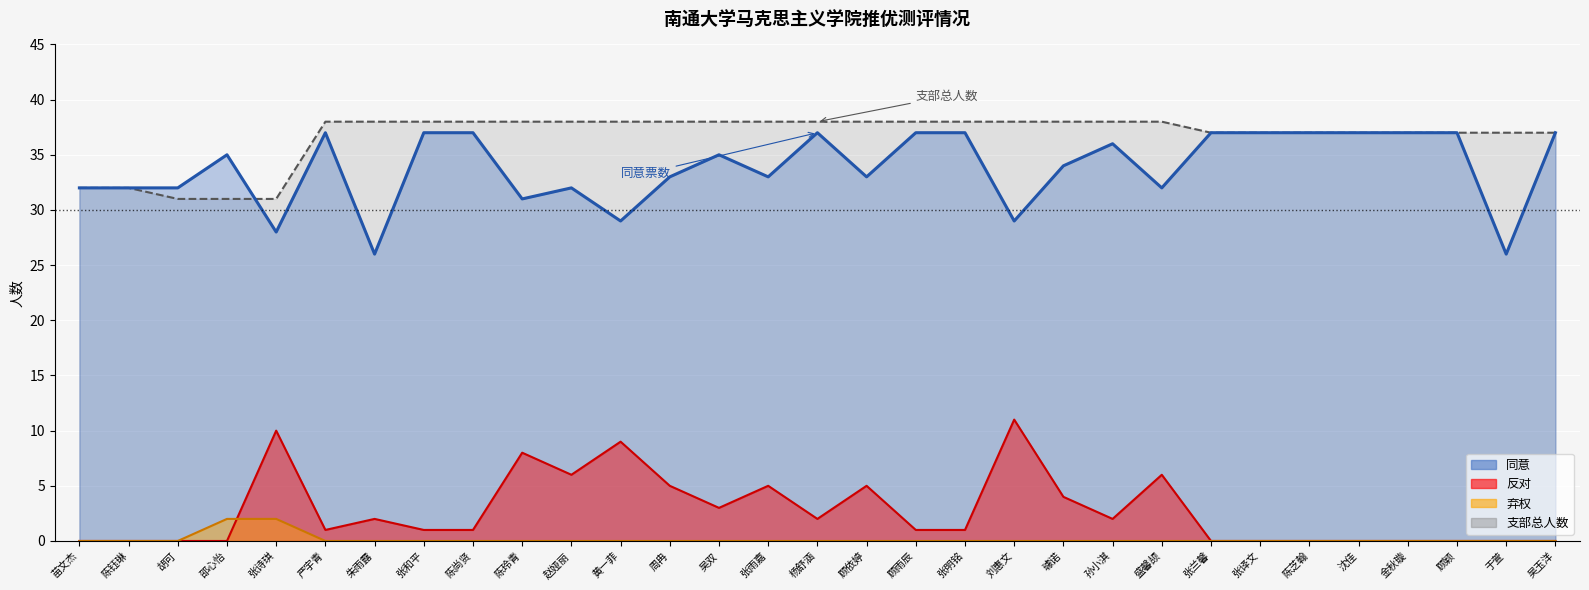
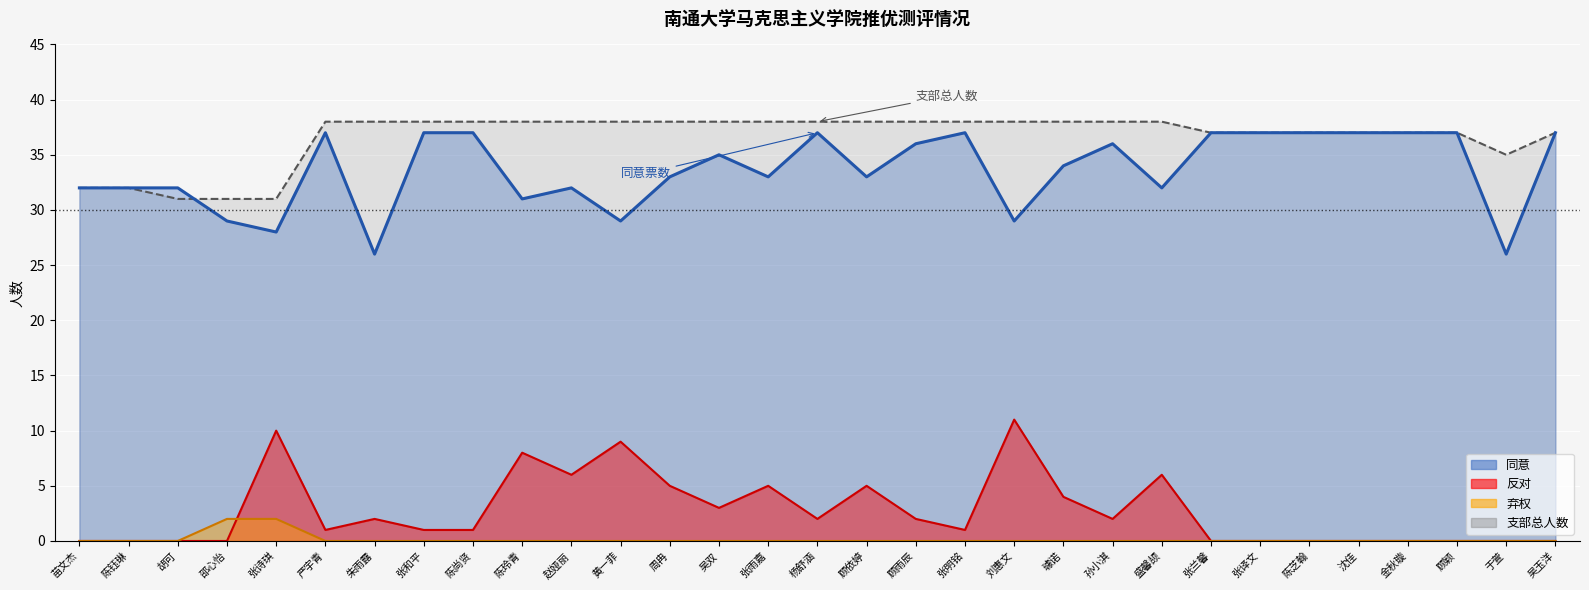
同意, 邵心怡: 35 -> 29
同意, 顾雨辰: 37 -> 36
反对, 顾雨辰: 1 -> 2
支部总人数, 于萱: 37 -> 35
